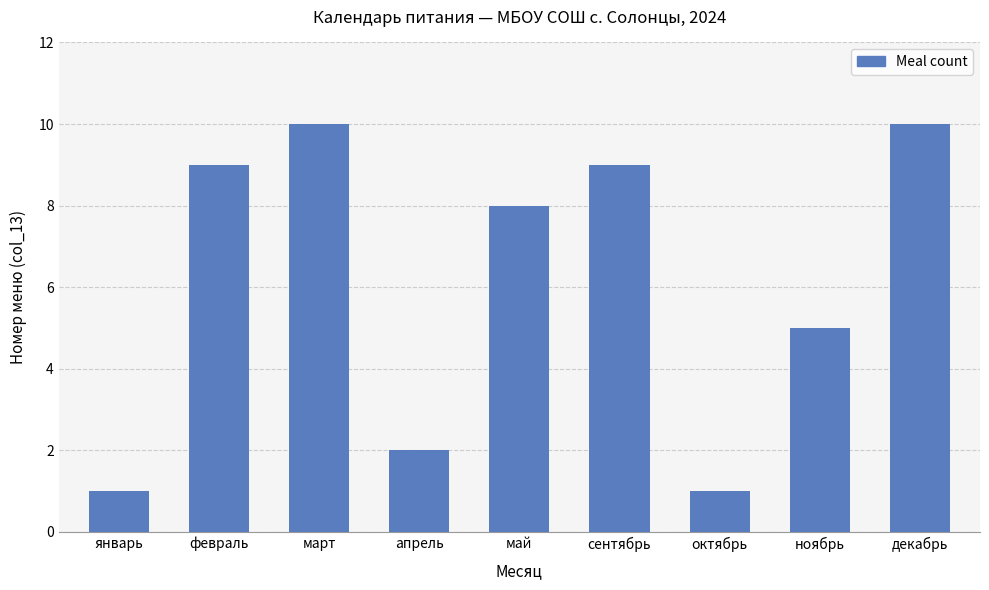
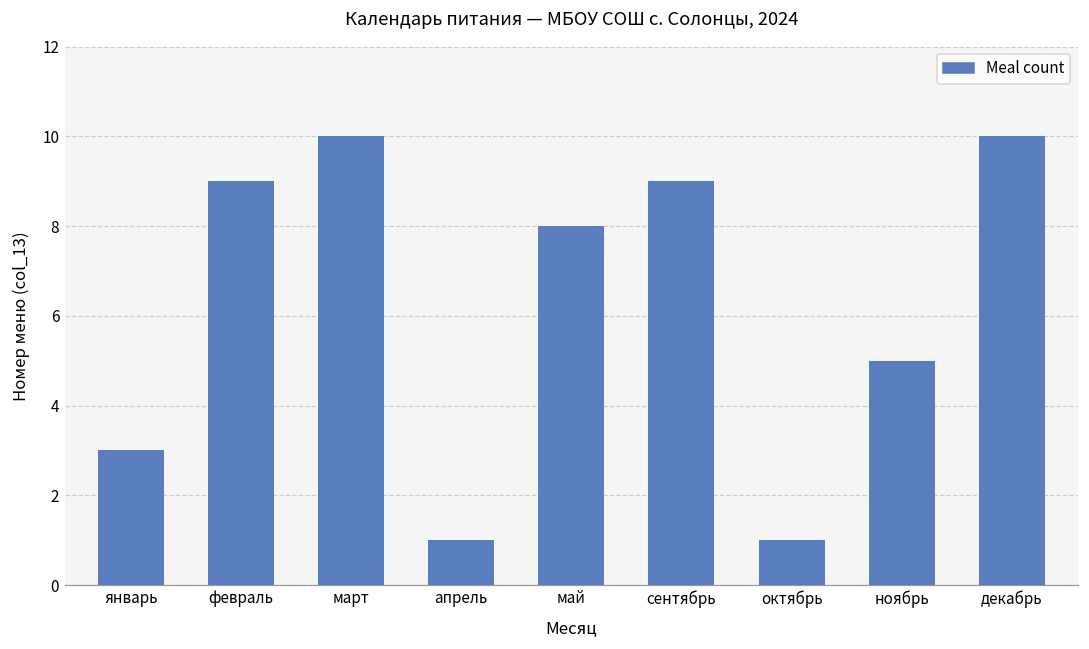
январь: 1 -> 3
апрель: 2 -> 1
